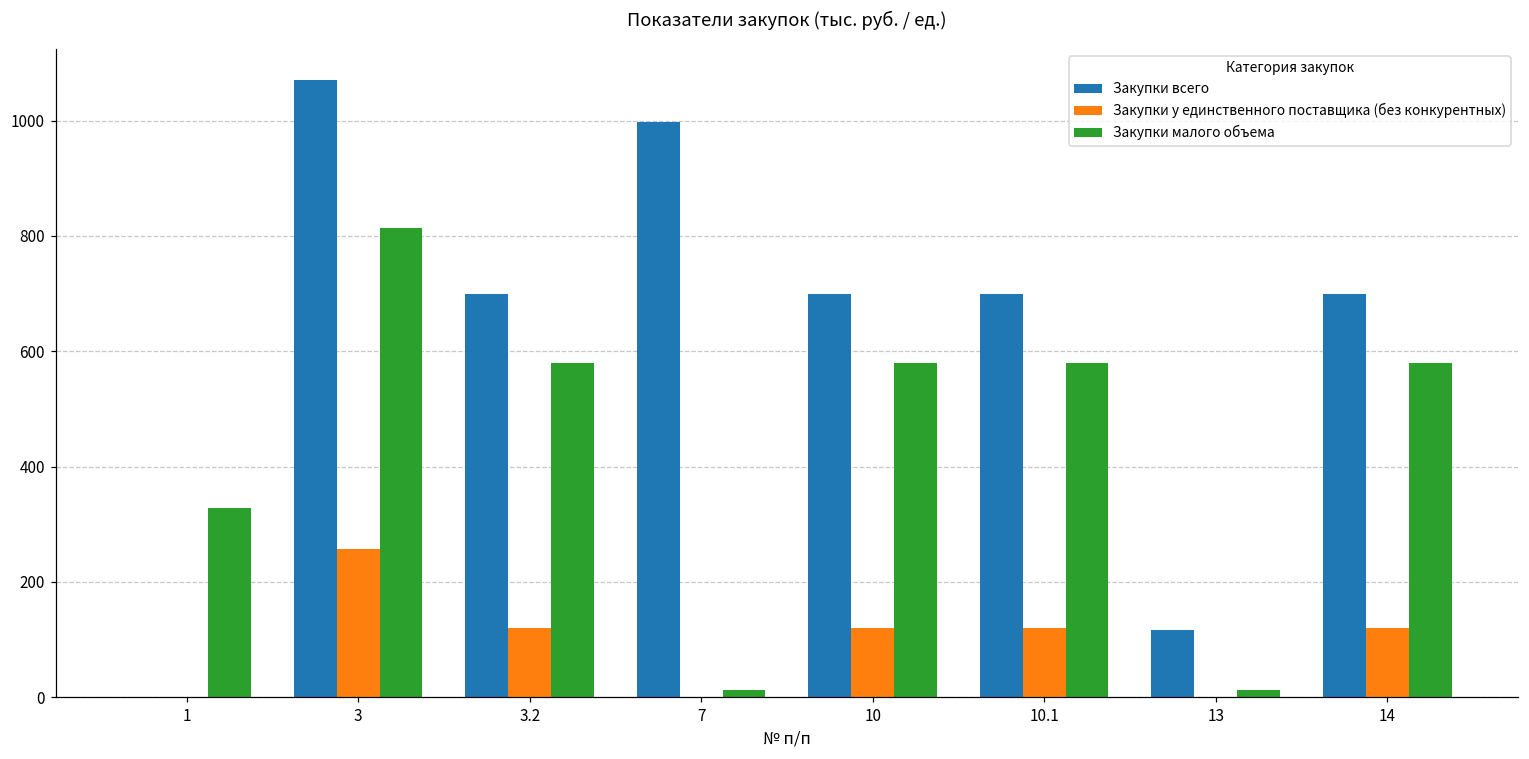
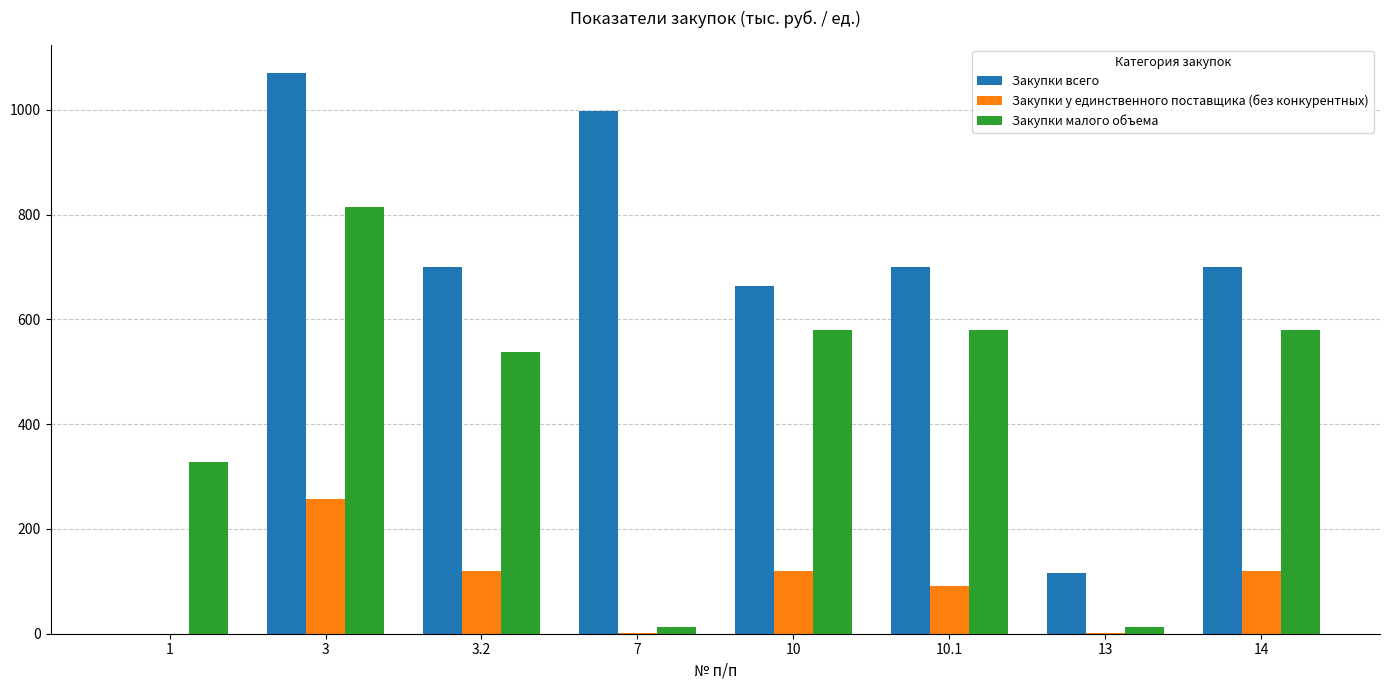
Закупки малого объема, 3.2: 580 -> 540
Закупки всего, 10: 700 -> 660
Закупки у единственного поставщика (без конкурентных), 10.1: 120 -> 90
